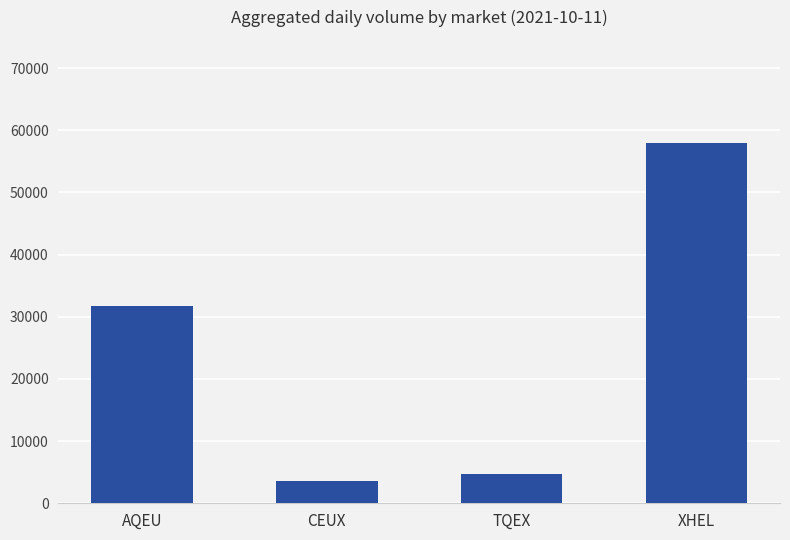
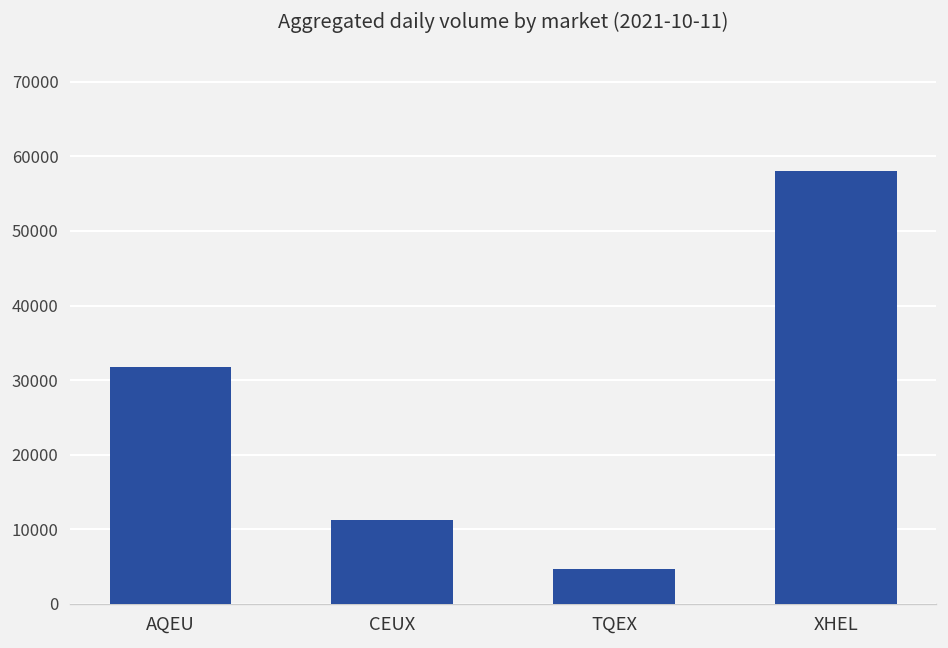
CEUX: 4000 -> 11000
